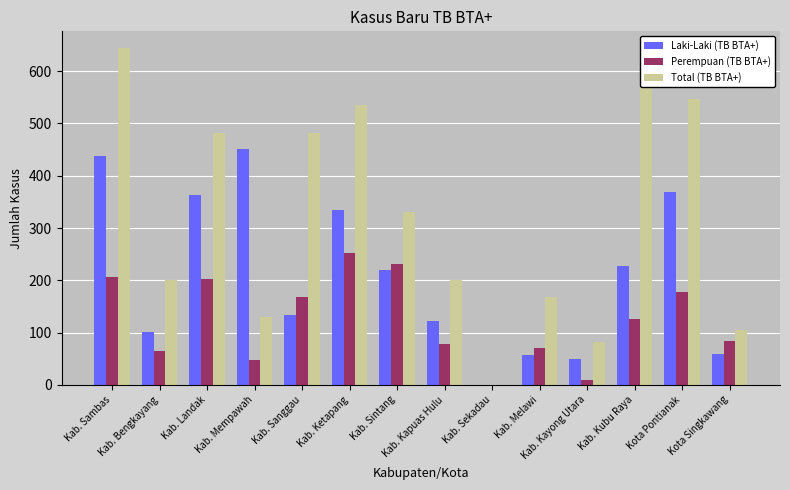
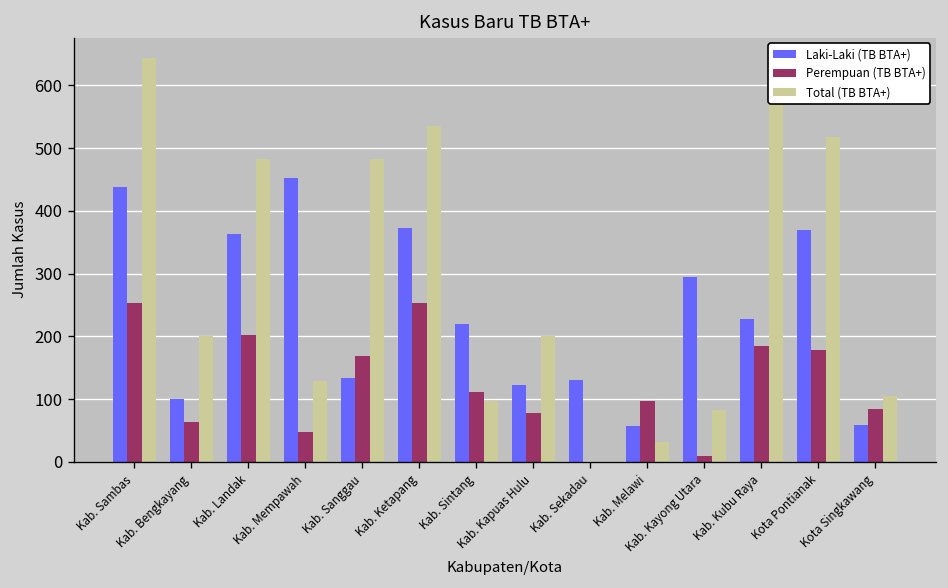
Perempuan (TB BTA+), Kab. Sambas: 210 -> 250
Laki-Laki (TB BTA+), Kab. Ketapang: 340 -> 370
Perempuan (TB BTA+), Kab. Sintang: 230 -> 110
Total (TB BTA+), Kab. Sintang: 330 -> 100
Laki-Laki (TB BTA+), Kab. Sekadau: 0 -> 130
Perempuan (TB BTA+), Kab. Melawi: 70 -> 100
Total (TB BTA+), Kab. Melawi: 170 -> 30
Laki-Laki (TB BTA+), Kab. Kayong Utara: 50 -> 290
Perempuan (TB BTA+), Kab. Kubu Raya: 130 -> 180
Total (TB BTA+), Kota Pontianak: 550 -> 520
